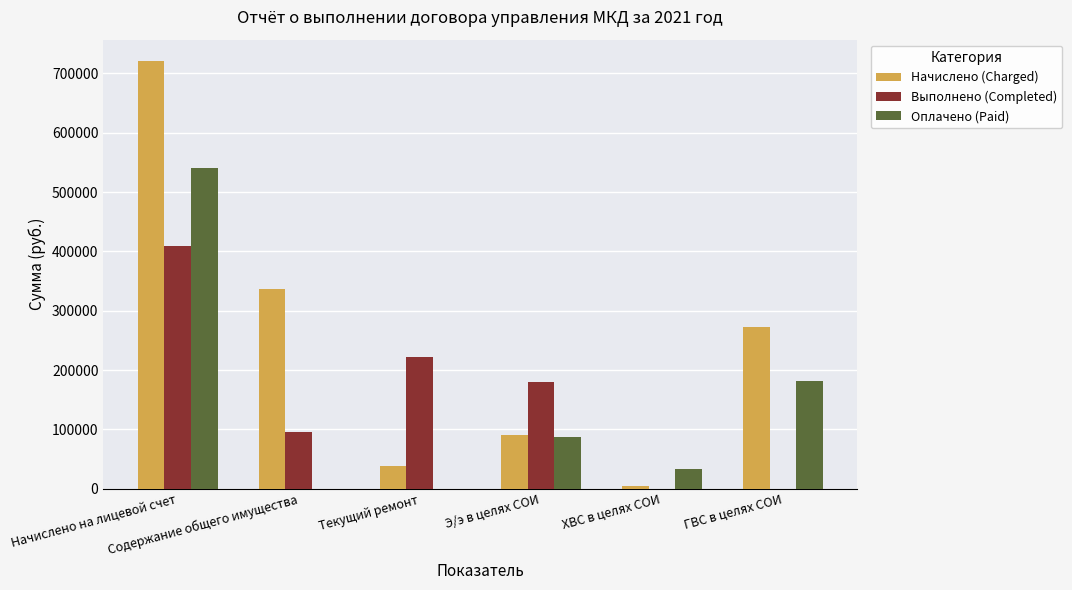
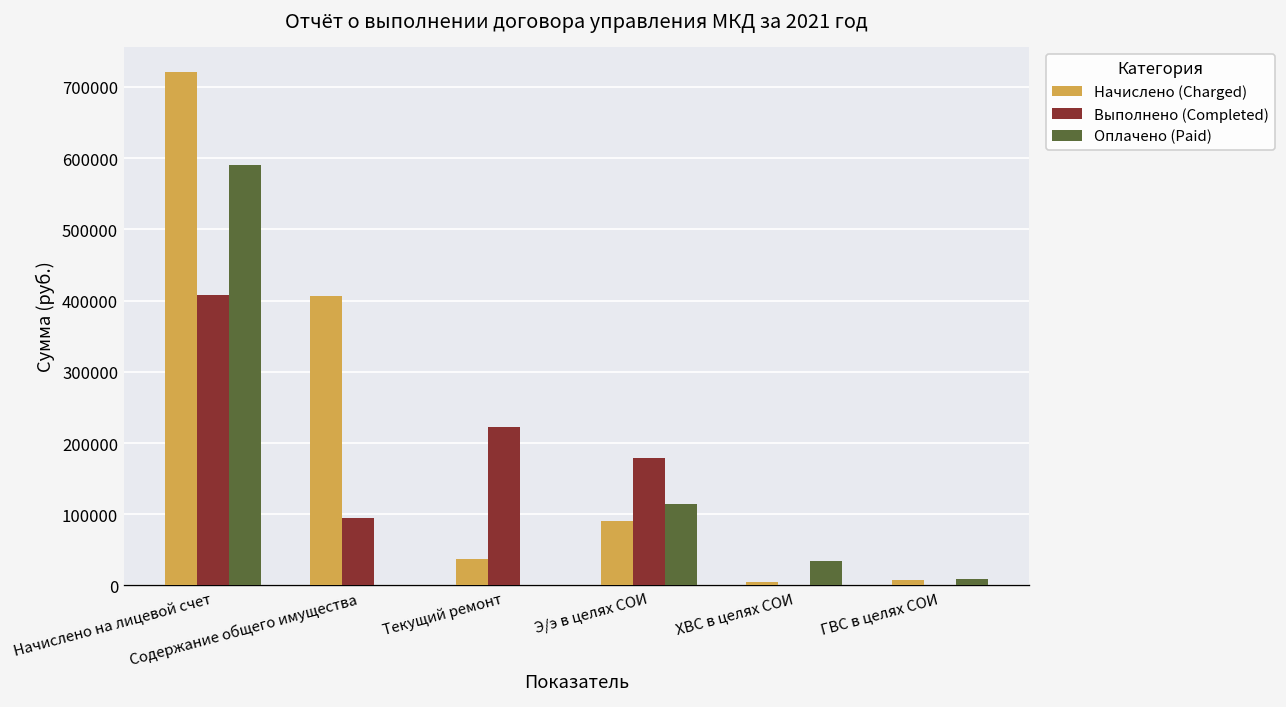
Оплачено (Paid), Начислено на лицевой счет: 540000 -> 590000
Начислено (Charged), Содержание общего имущества: 340000 -> 410000
Оплачено (Paid), Э/э в целях СОИ: 90000 -> 110000
Начислено (Charged), ГВС в целях СОИ: 270000 -> 10000
Оплачено (Paid), ГВС в целях СОИ: 180000 -> 10000
